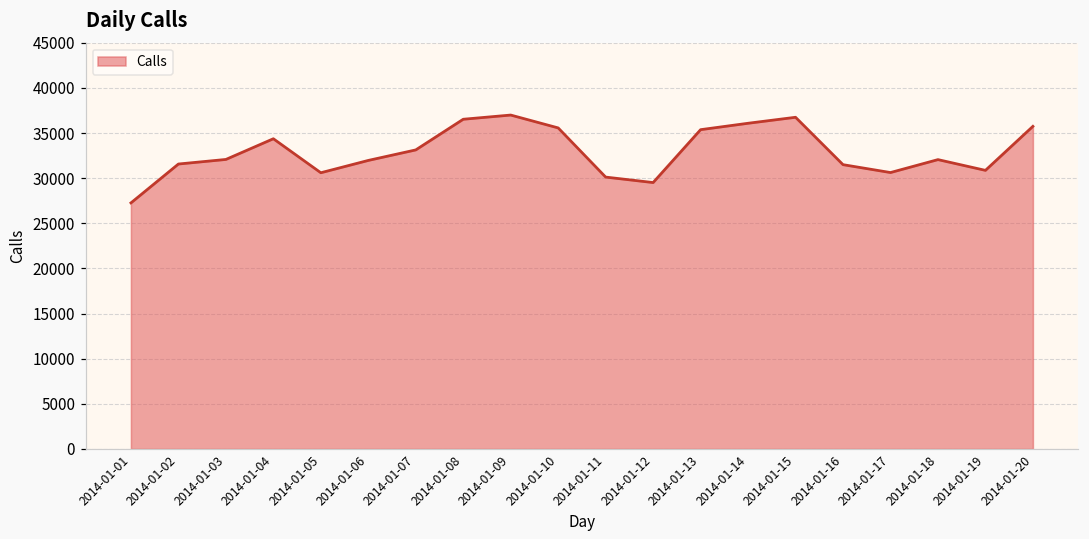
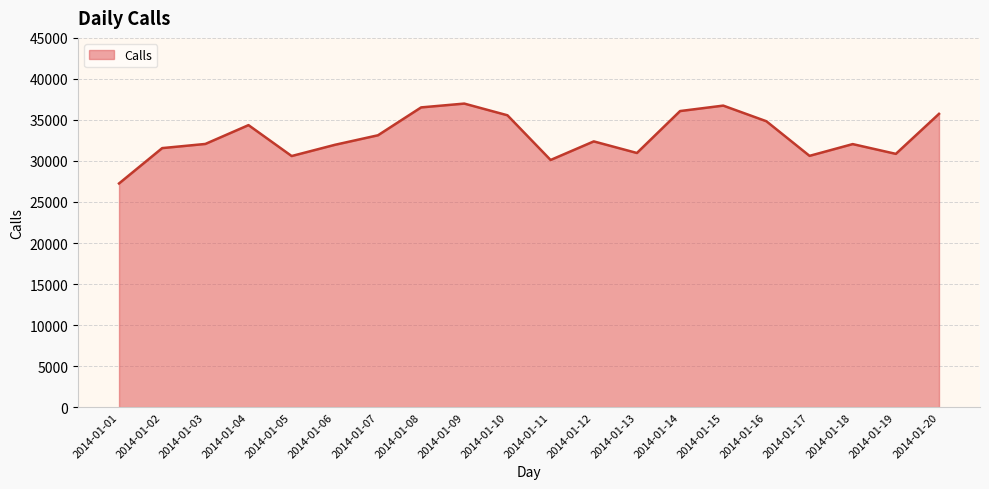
2014-01-12: 30000 -> 32000
2014-01-13: 35000 -> 31000
2014-01-16: 31000 -> 35000
